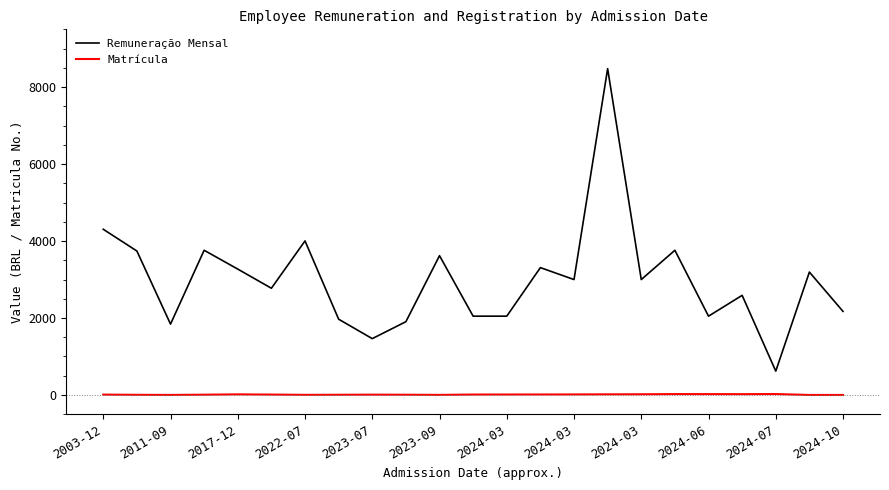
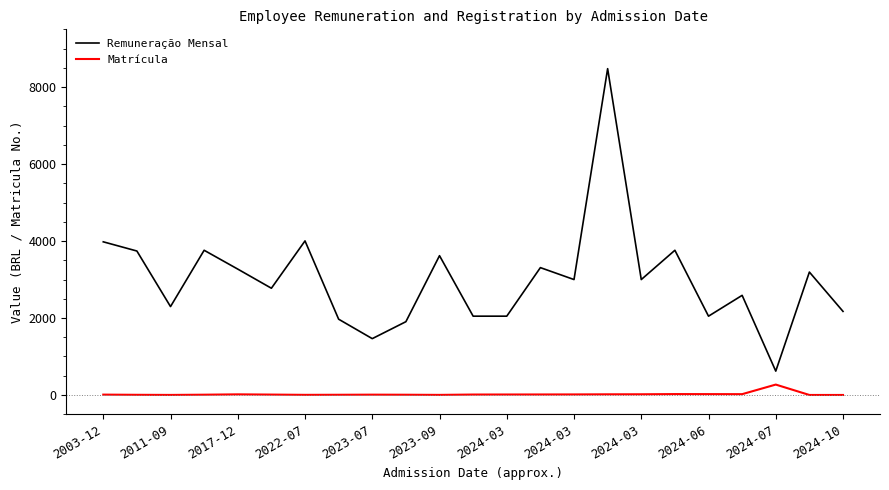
Remuneração Mensal, 2003-12: 4300 -> 4000
Remuneração Mensal, 2011-09: 1800 -> 2300
Matrícula, 2024-07: 0 -> 300
